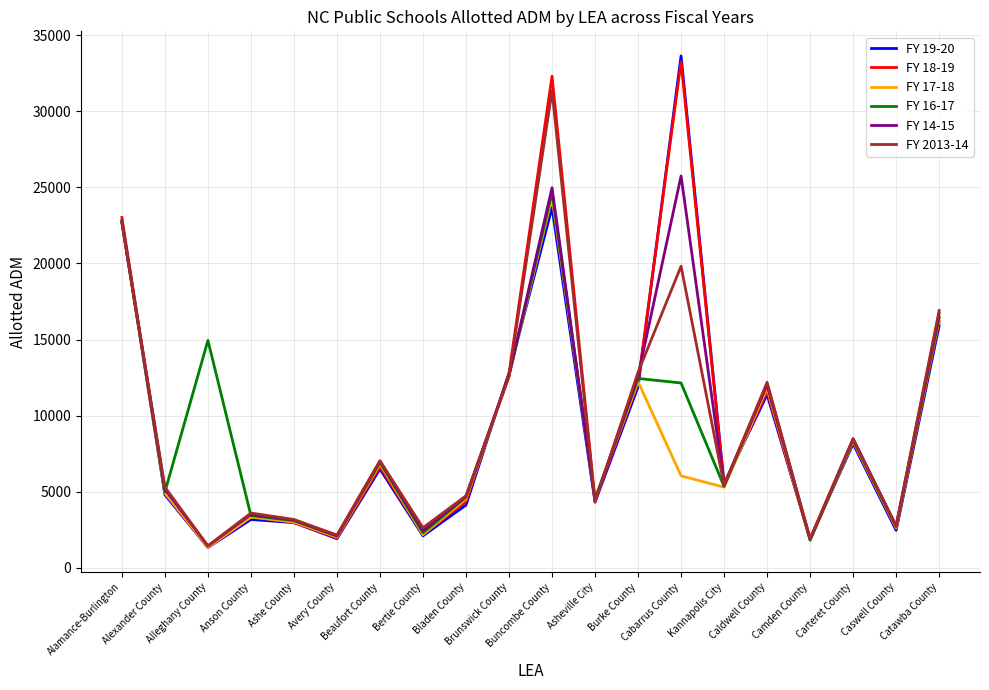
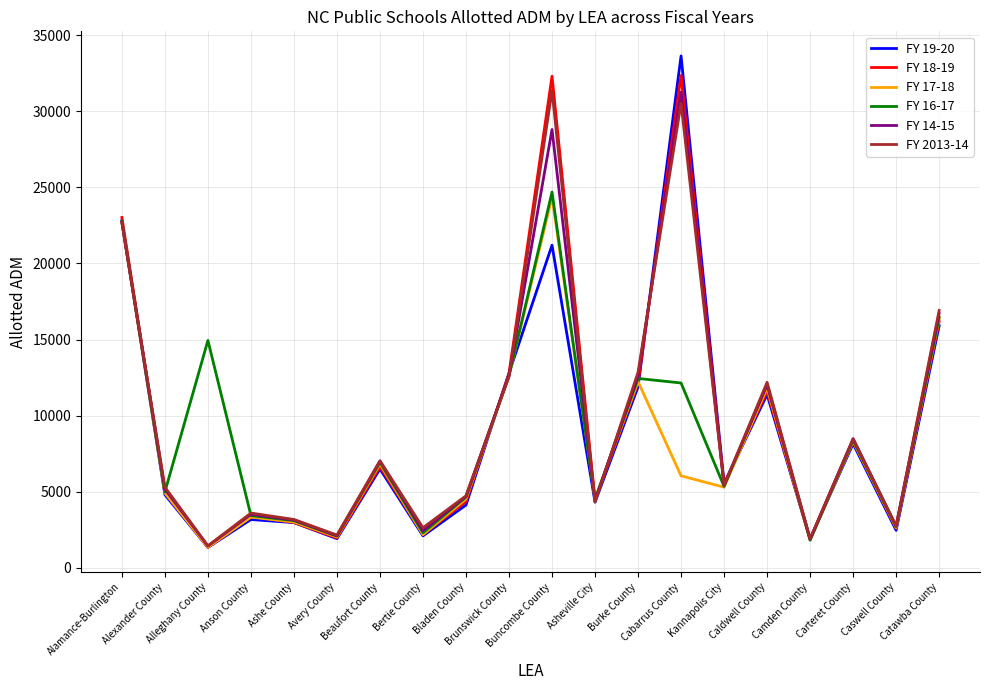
FY 19-20, Buncombe County: 23700 -> 21200
FY 14-15, Buncombe County: 25000 -> 28800
FY 18-19, Cabarrus County: 33200 -> 32300
FY 14-15, Cabarrus County: 25700 -> 31200
FY 2013-14, Cabarrus County: 19800 -> 30500
